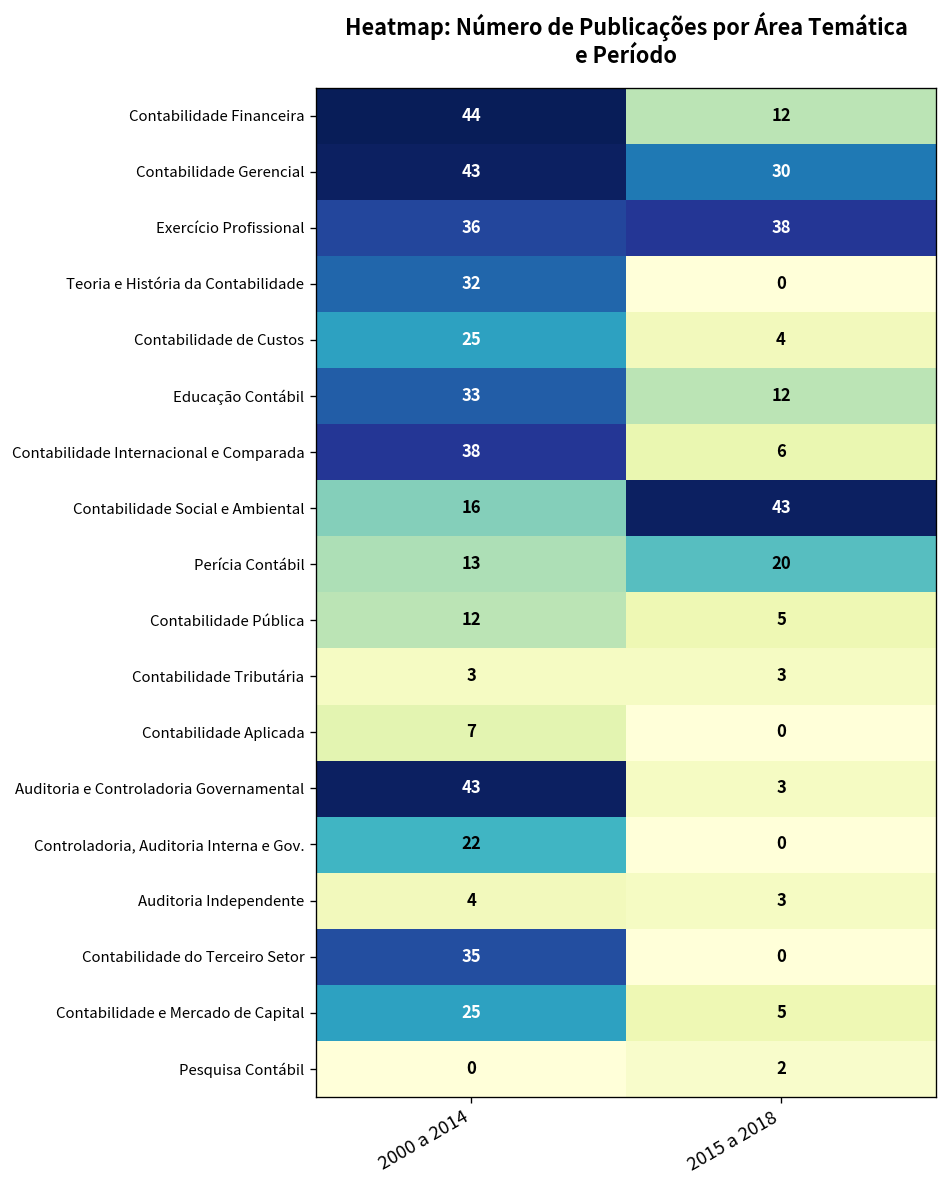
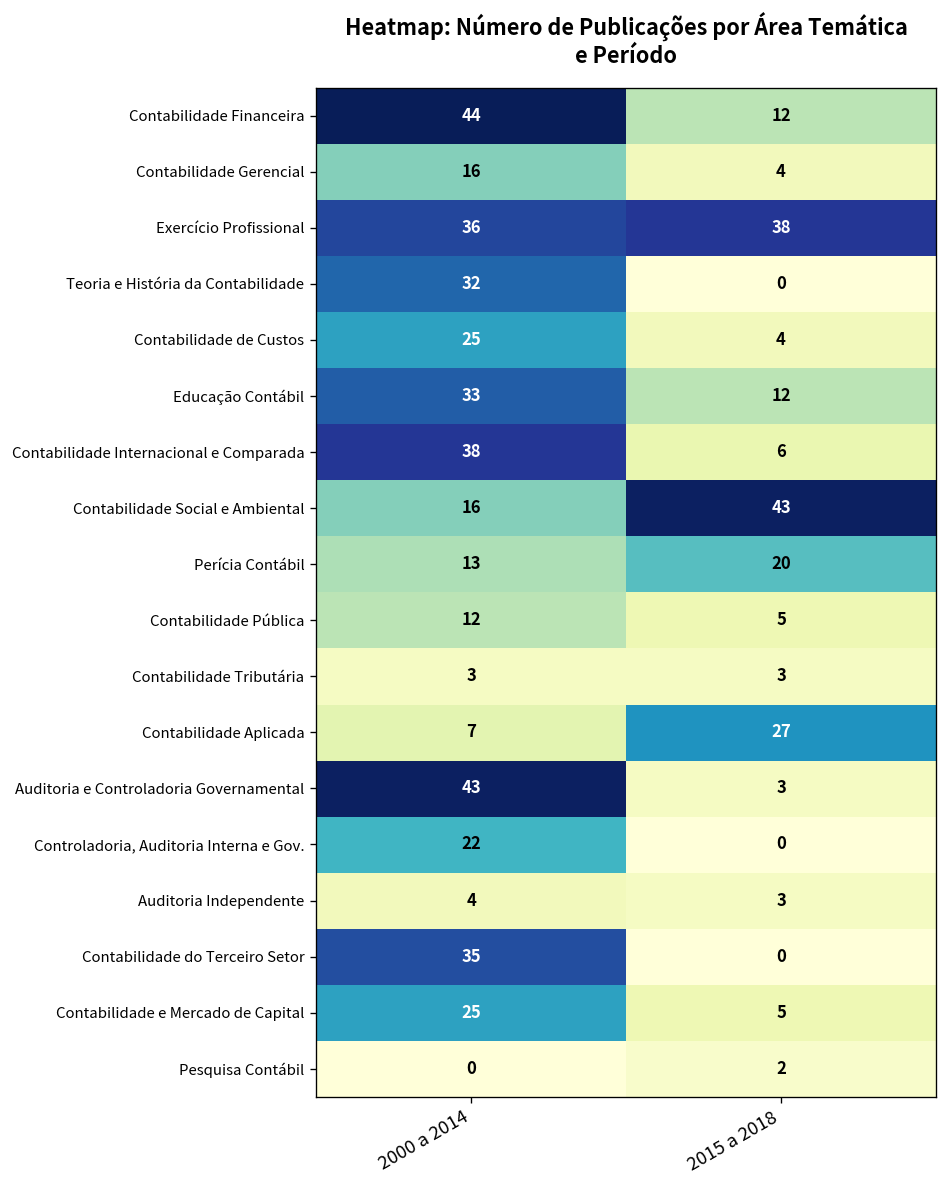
Contabilidade Gerencial, 2000 a 2014: 43 -> 16
Contabilidade Gerencial, 2015 a 2018: 30 -> 4
Contabilidade Aplicada, 2015 a 2018: 0 -> 27
